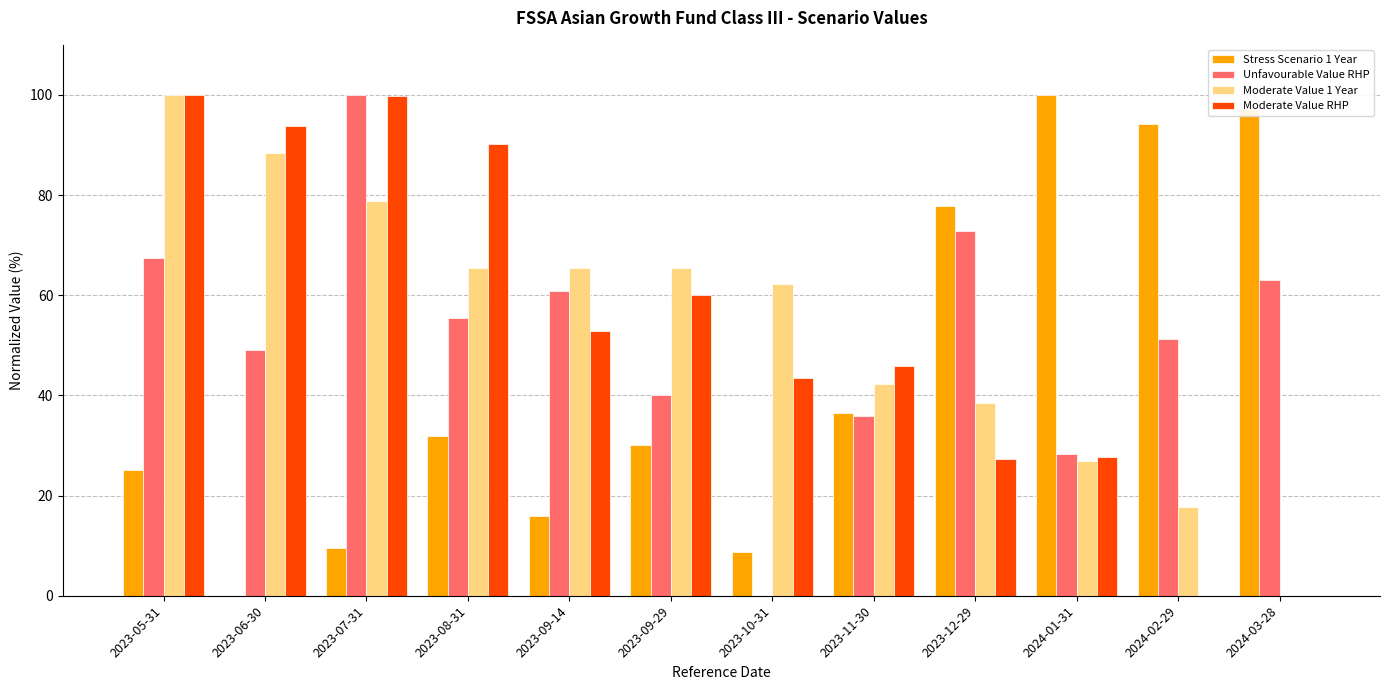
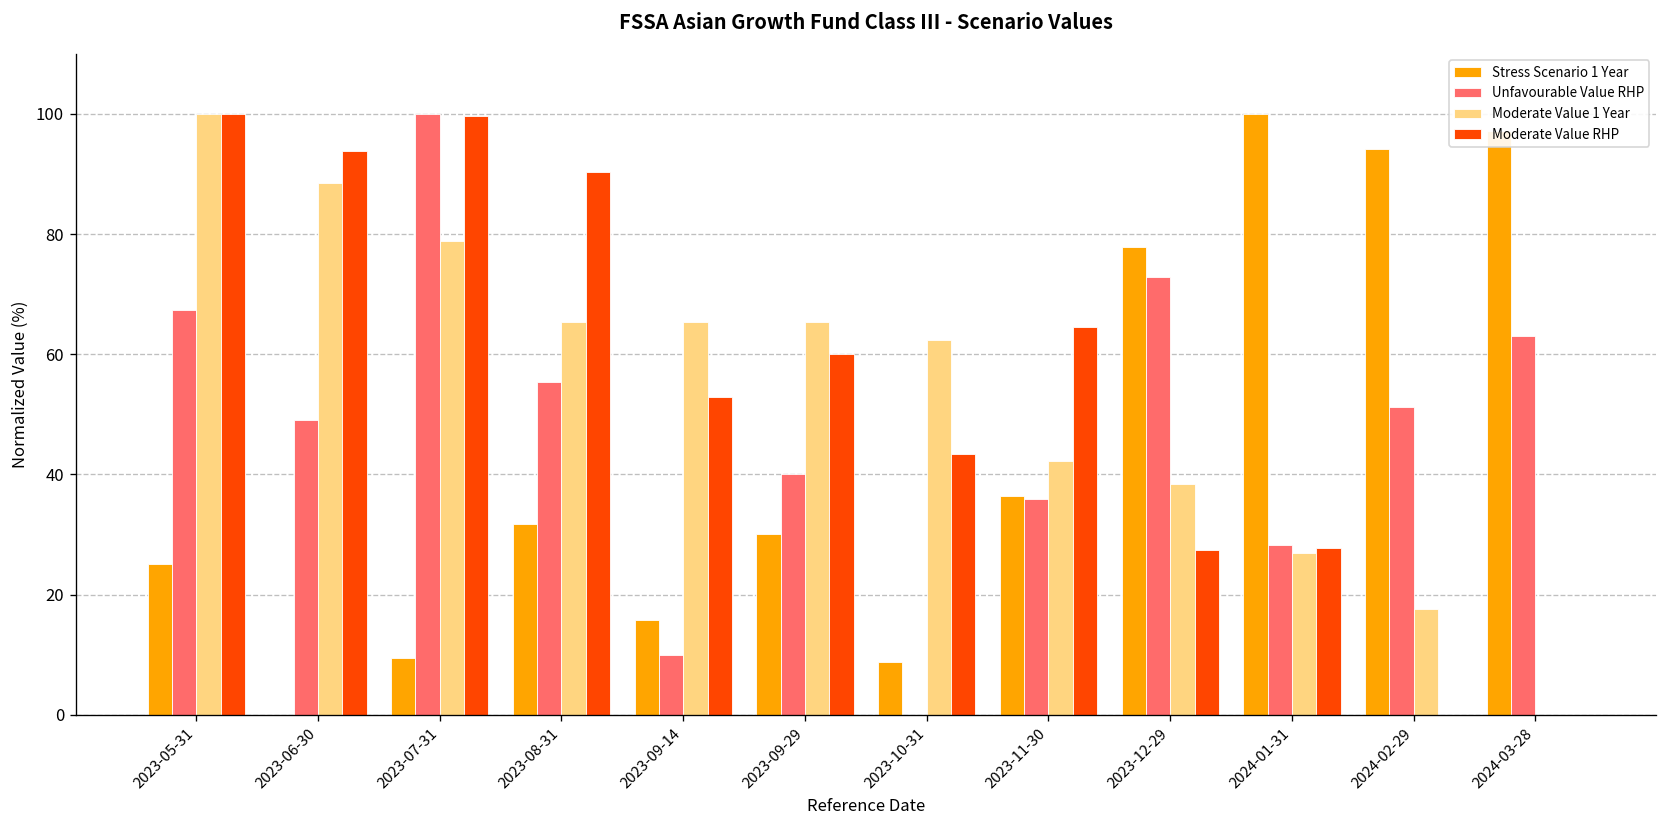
Unfavourable Value RHP, 2023-09-14: 61 -> 10
Moderate Value RHP, 2023-11-30: 46 -> 65
